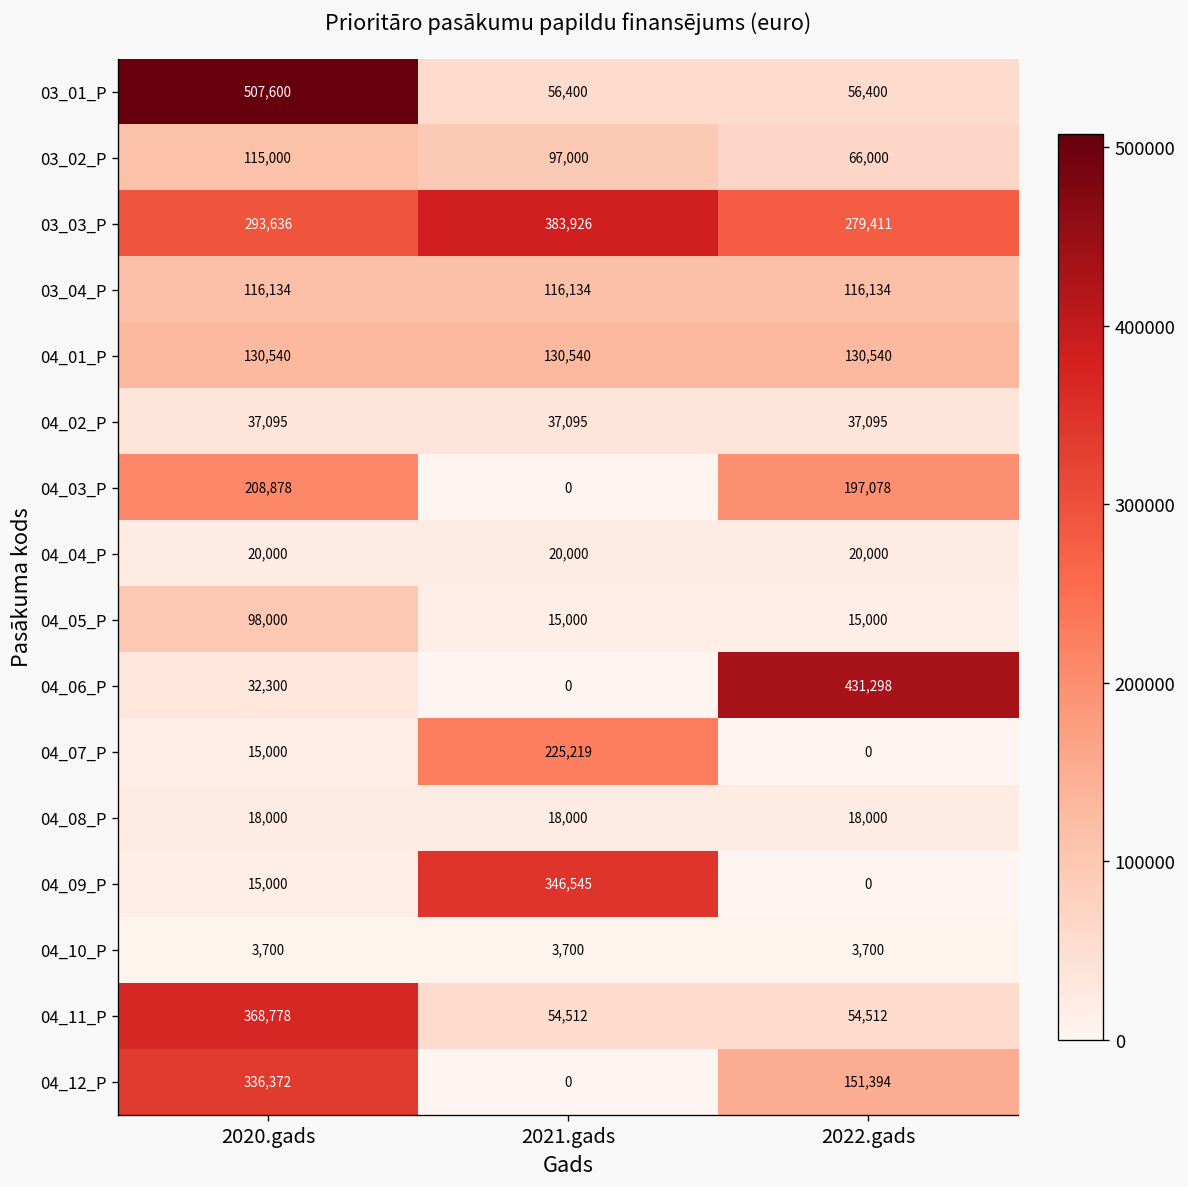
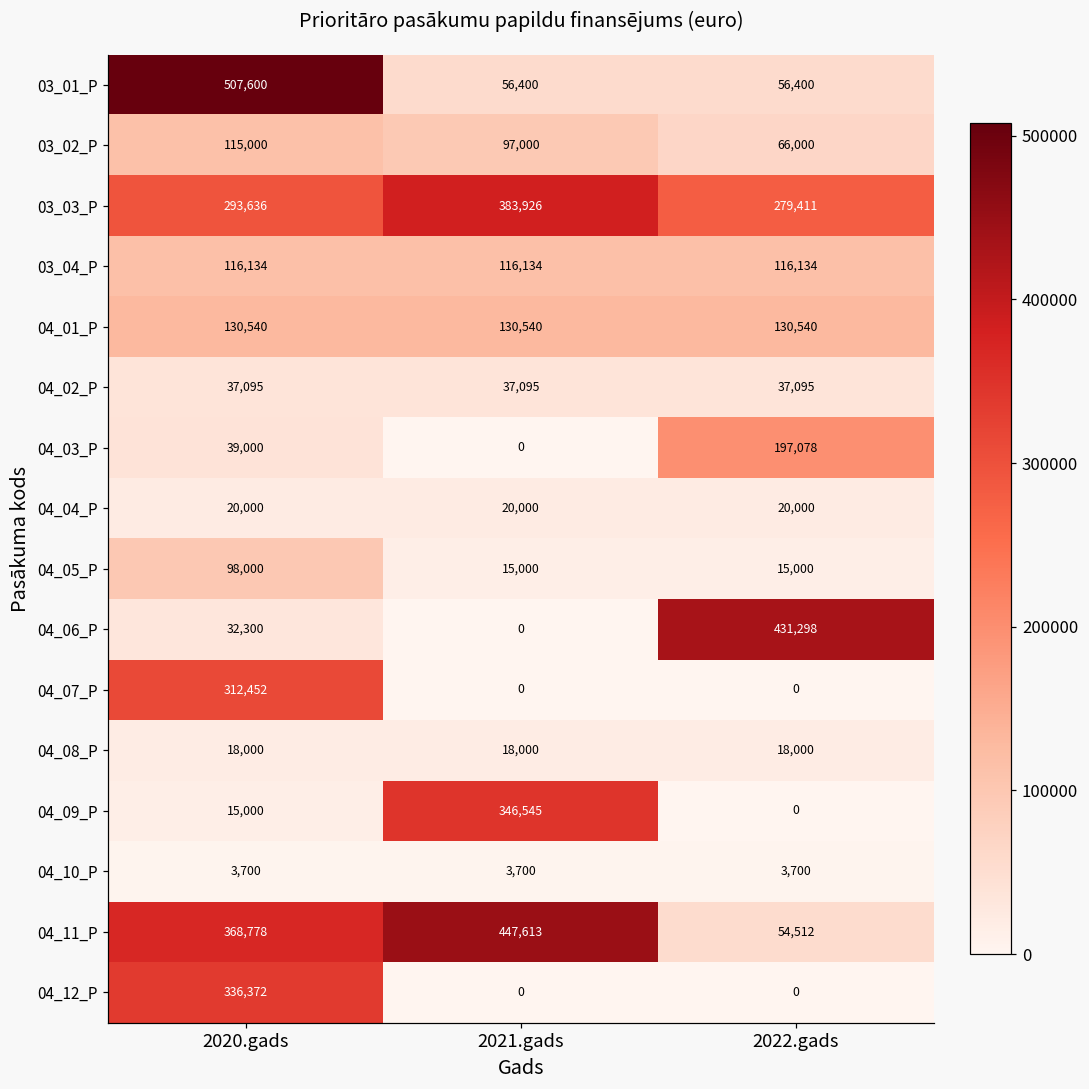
04_03_P, 2020.gads: 208,878 -> 39,000
04_07_P, 2020.gads: 15,000 -> 312,452
04_07_P, 2021.gads: 225,219 -> 0
04_11_P, 2021.gads: 54,512 -> 447,613
04_12_P, 2022.gads: 151,394 -> 0
